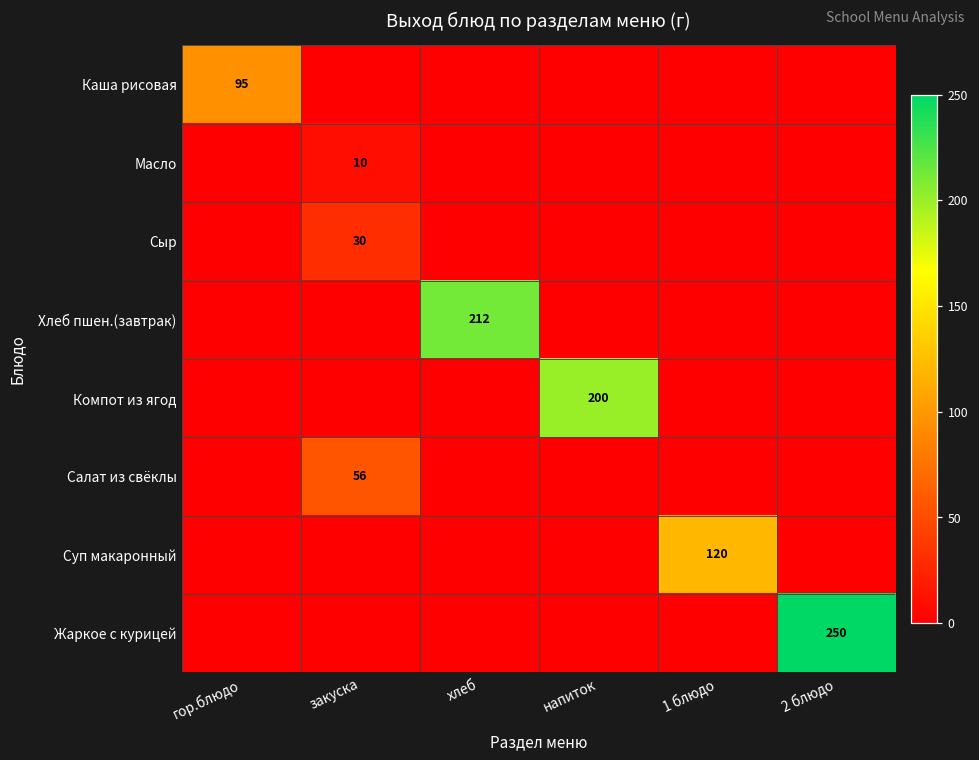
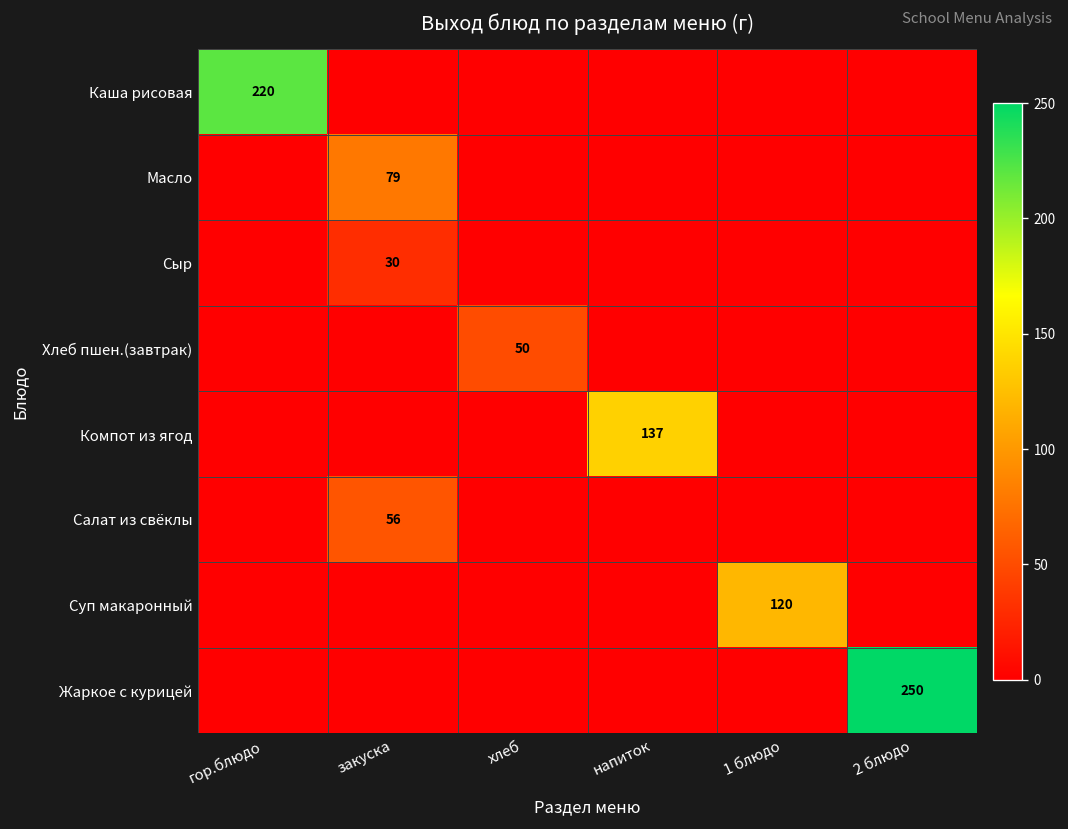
Каша рисовая, гор.блюдо: 95 -> 220
Масло, закуска: 10 -> 79
Хлеб пшен.(завтрак), хлеб: 212 -> 50
Компот из ягод, напиток: 200 -> 137
